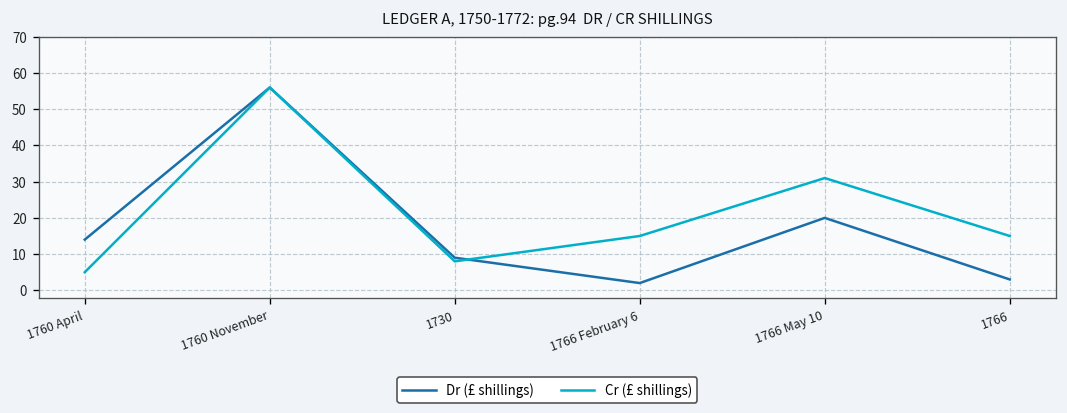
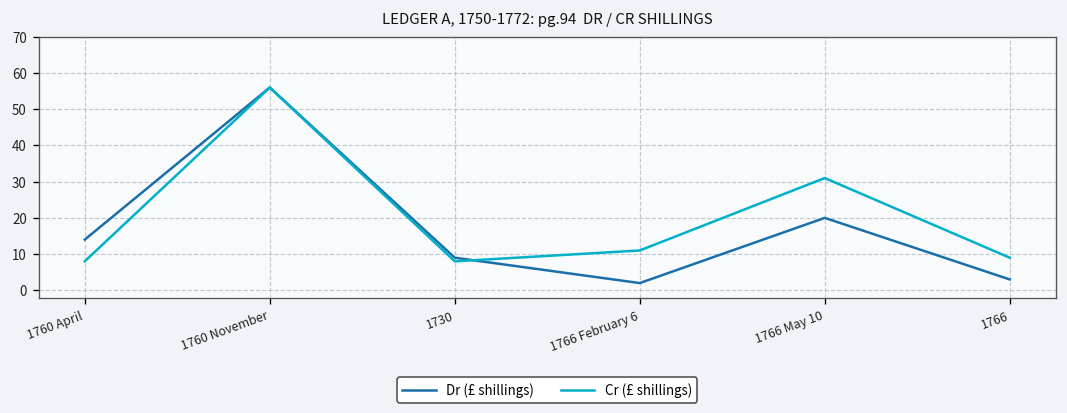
Cr (£ shillings), 1760 April: 5 -> 8
Cr (£ shillings), 1766 February 6: 15 -> 11
Cr (£ shillings), 1766: 15 -> 9
